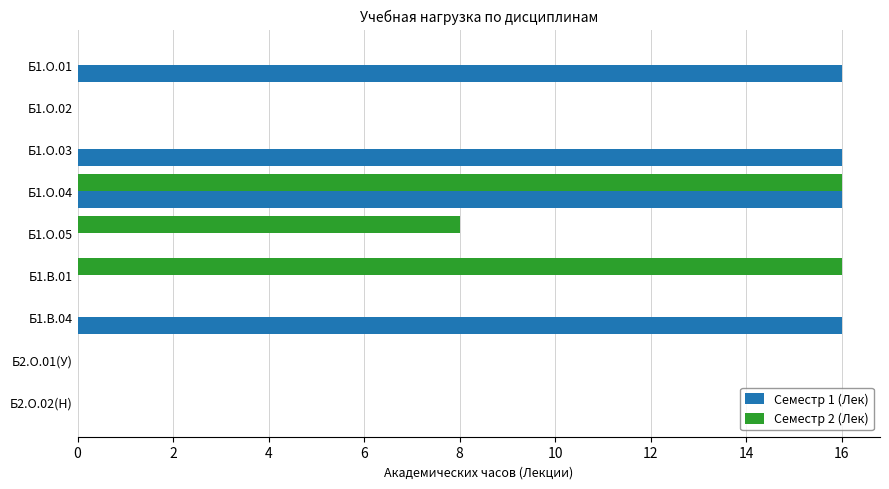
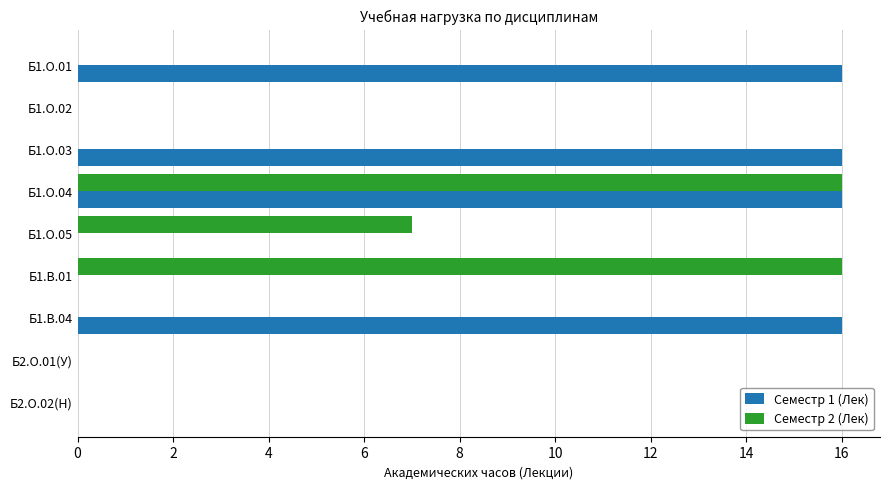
Семестр 2 (Лек), Б1.О.05: 8 -> 7
